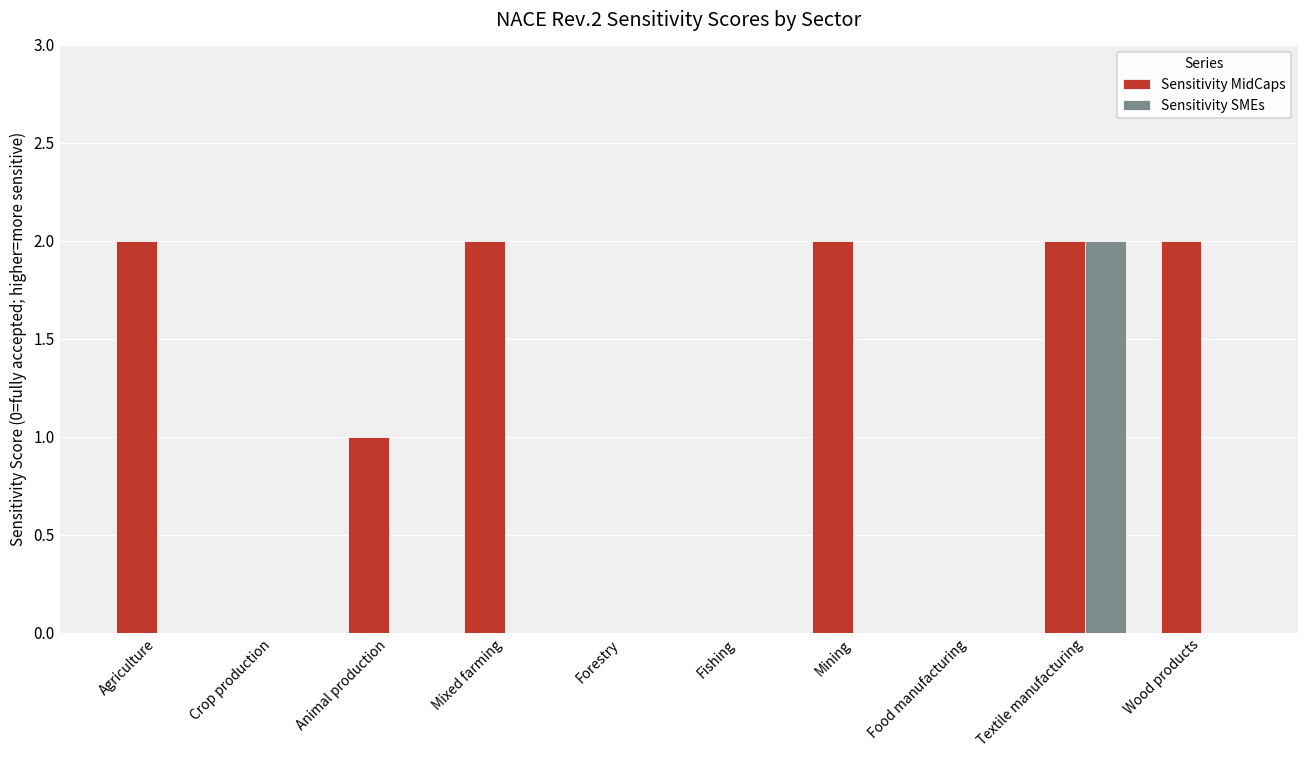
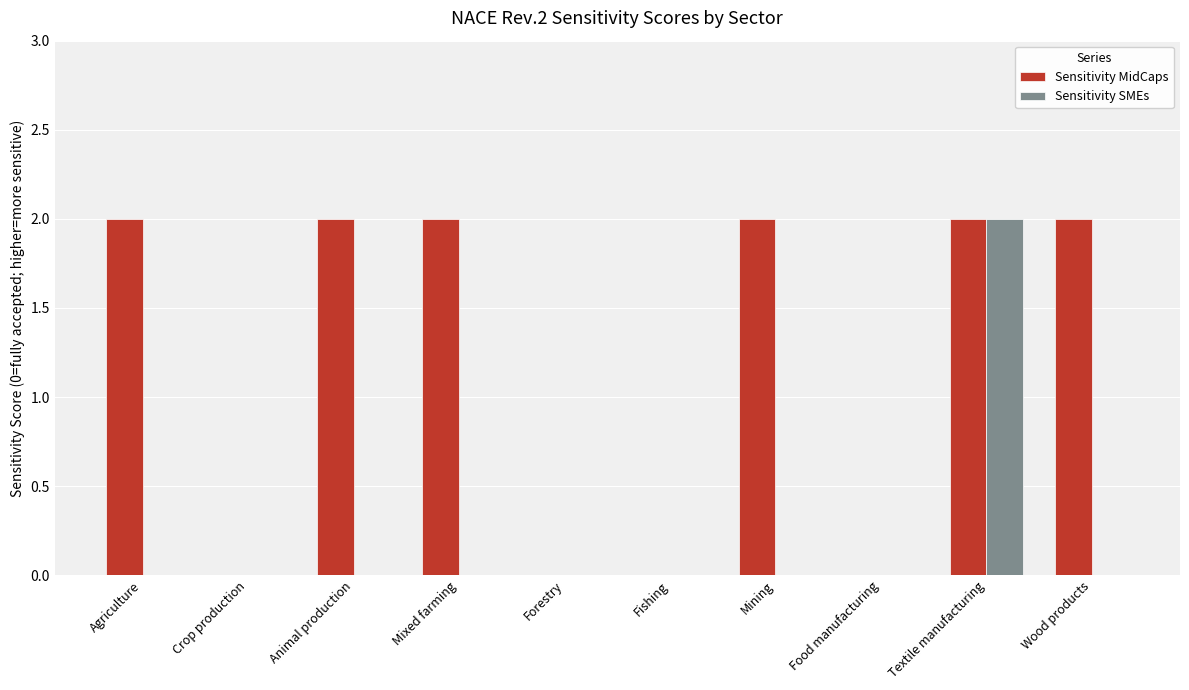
Sensitivity MidCaps, Animal production: 1 -> 2
